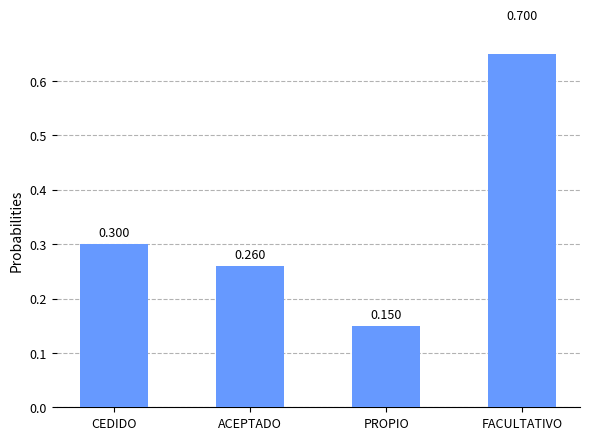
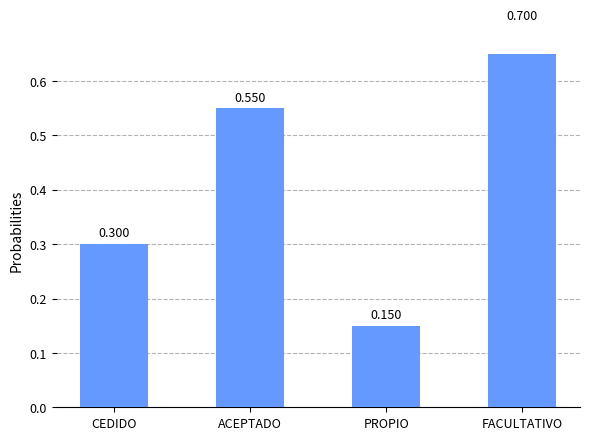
ACEPTADO: 0.260 -> 0.550
